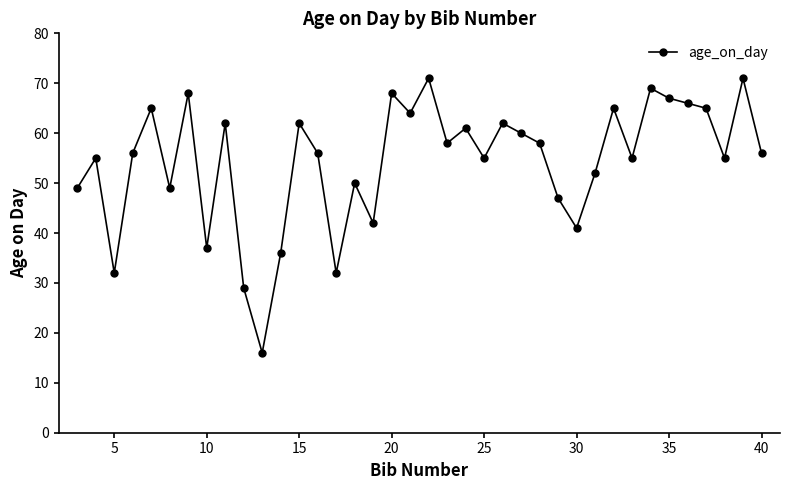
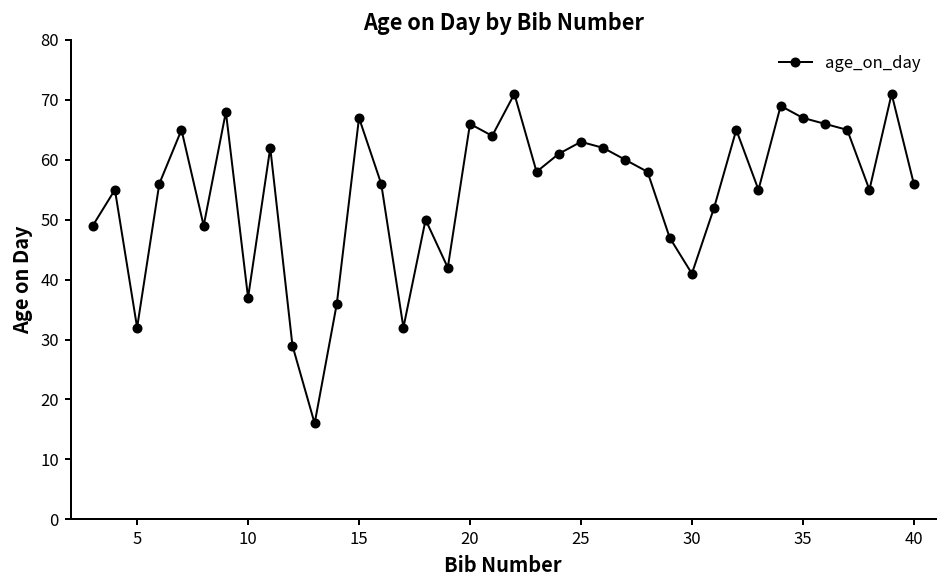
15: 62 -> 67
20: 68 -> 66
25: 55 -> 63
